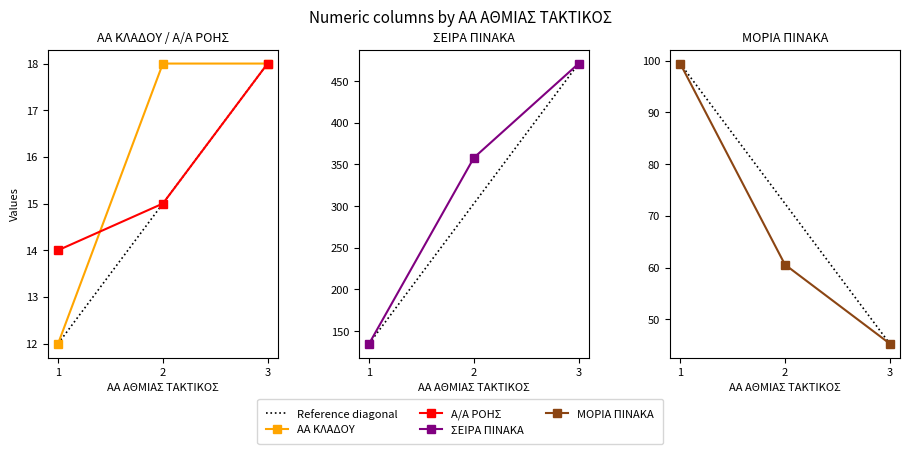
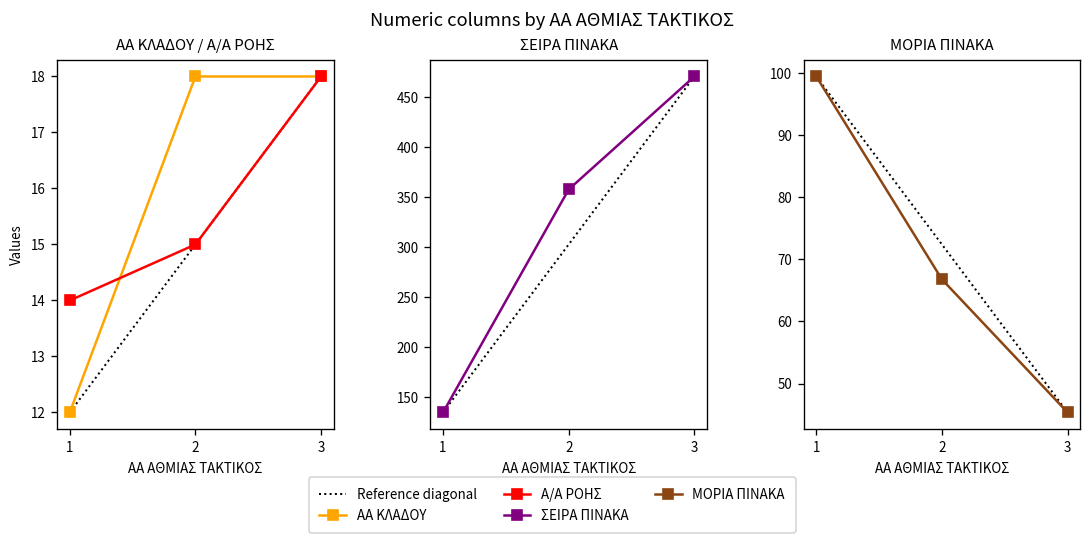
ΜΟΡΙΑ ΠΙΝΑΚΑ, ΜΟΡΙΑ ΠΙΝΑΚΑ, 2: 61 -> 67
